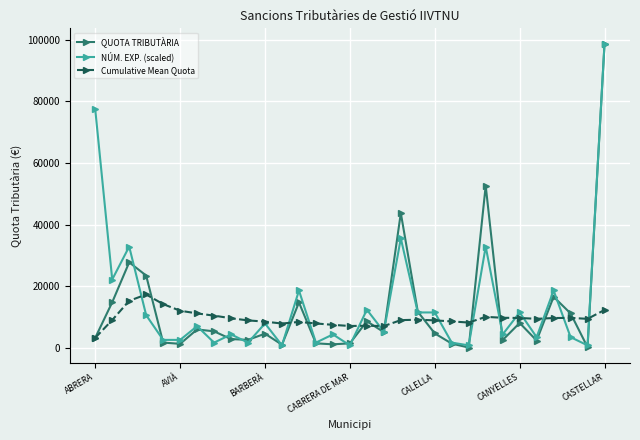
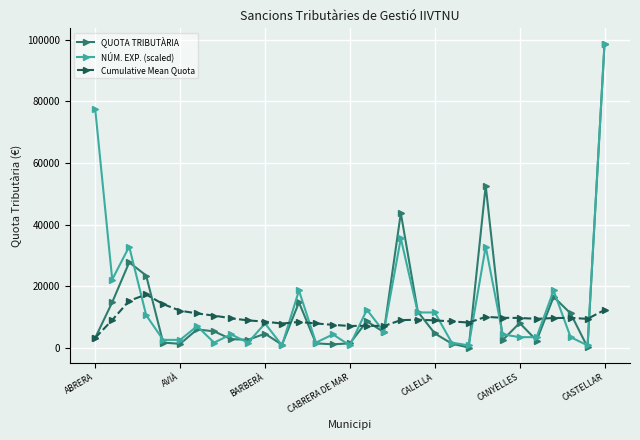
NÚM. EXP. (scaled), CANYELLES: 12000 -> 4000
